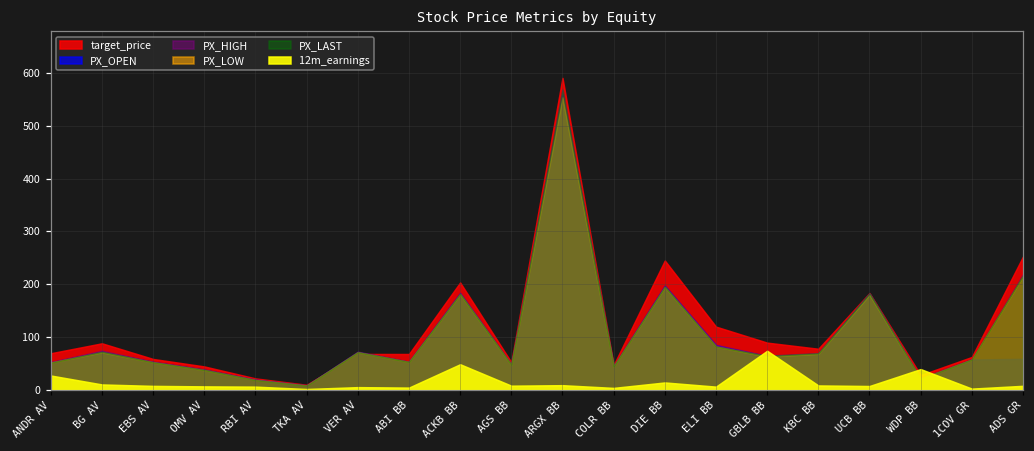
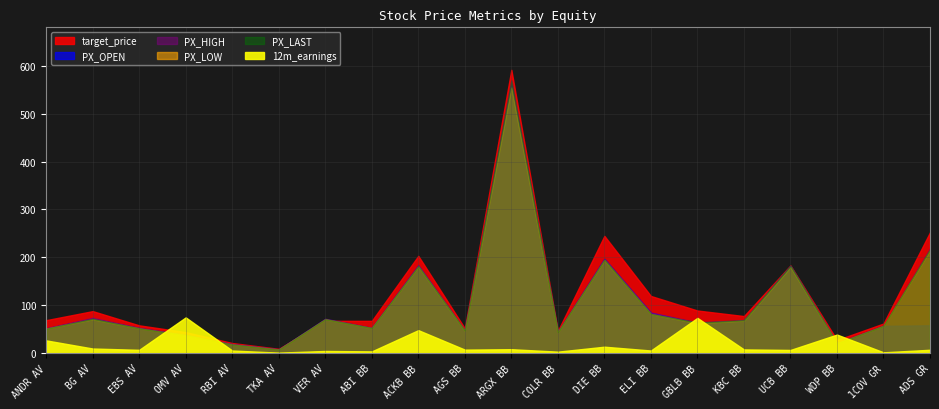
12m_earnings, OMV AV: 10 -> 70
